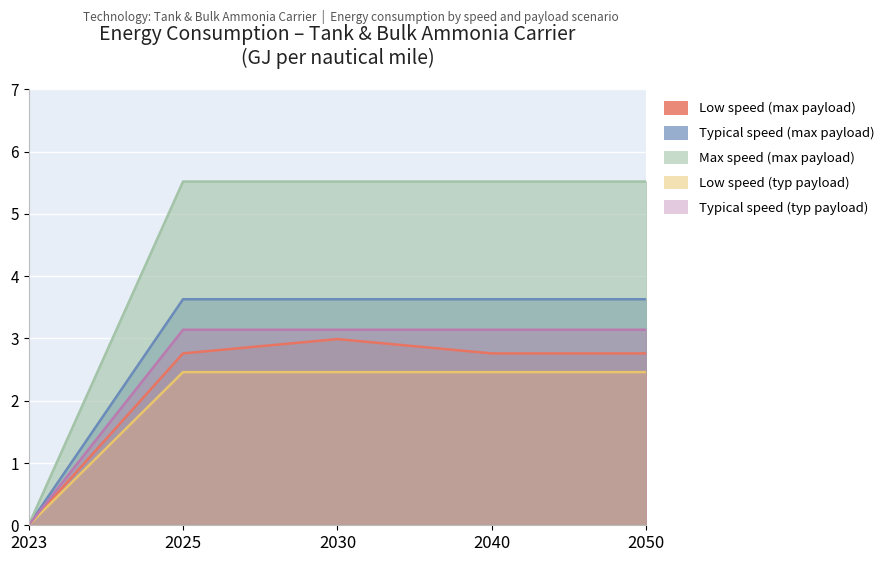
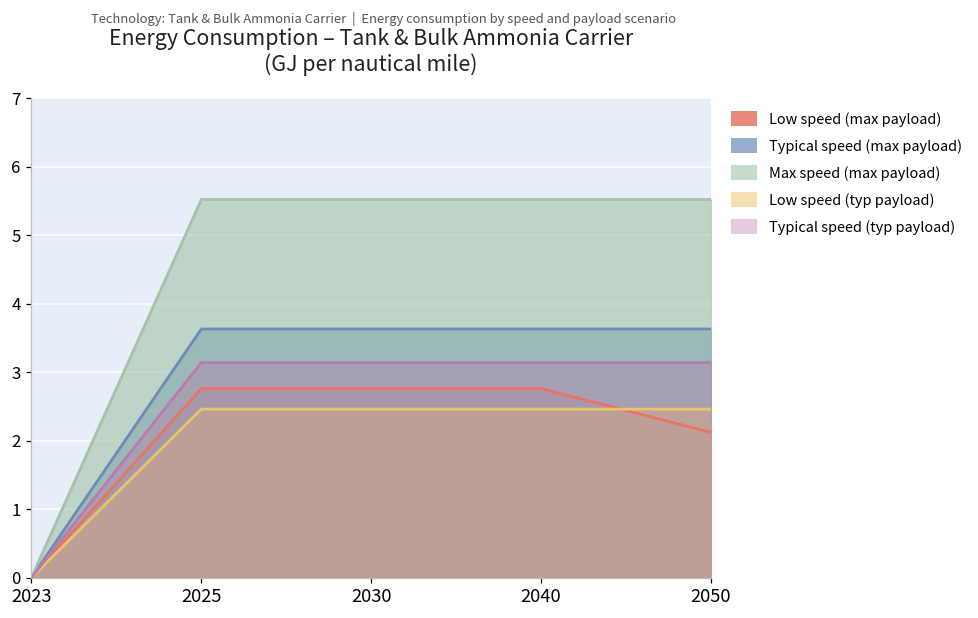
Low speed (max payload), 2030: 3.0 -> 2.8
Low speed (max payload), 2050: 2.8 -> 2.1
